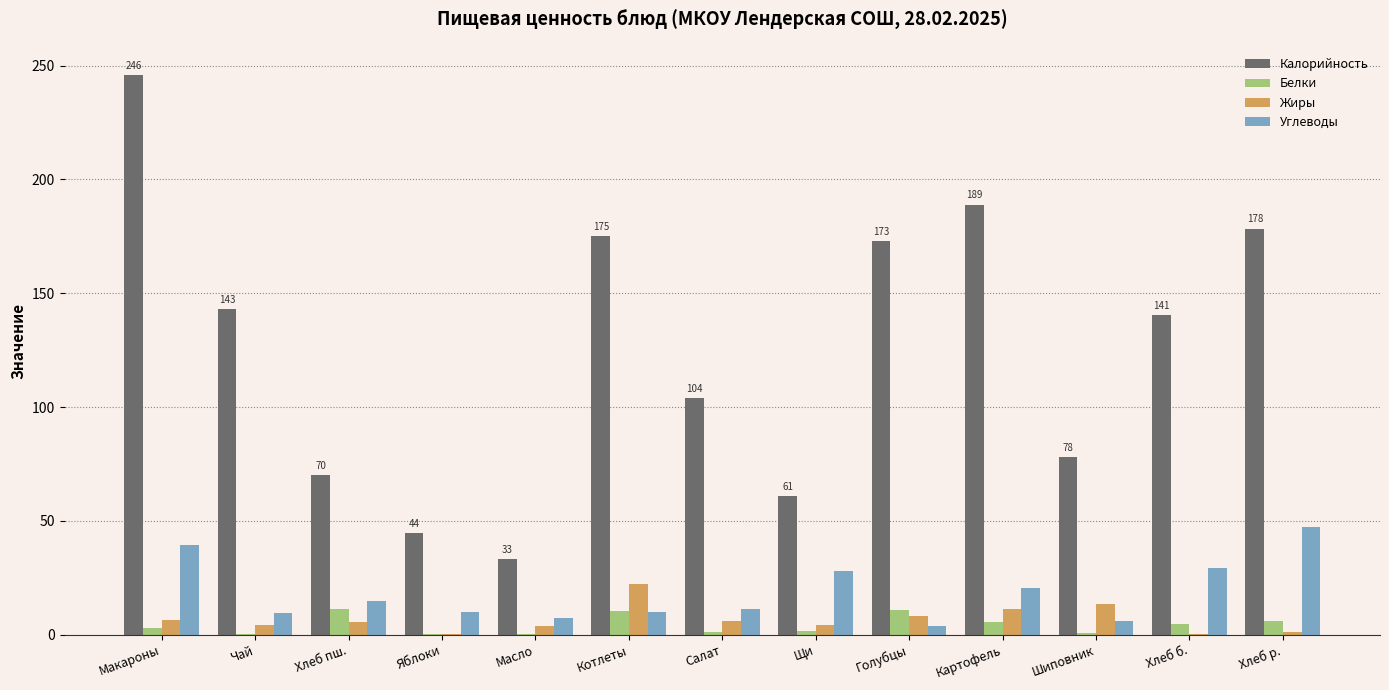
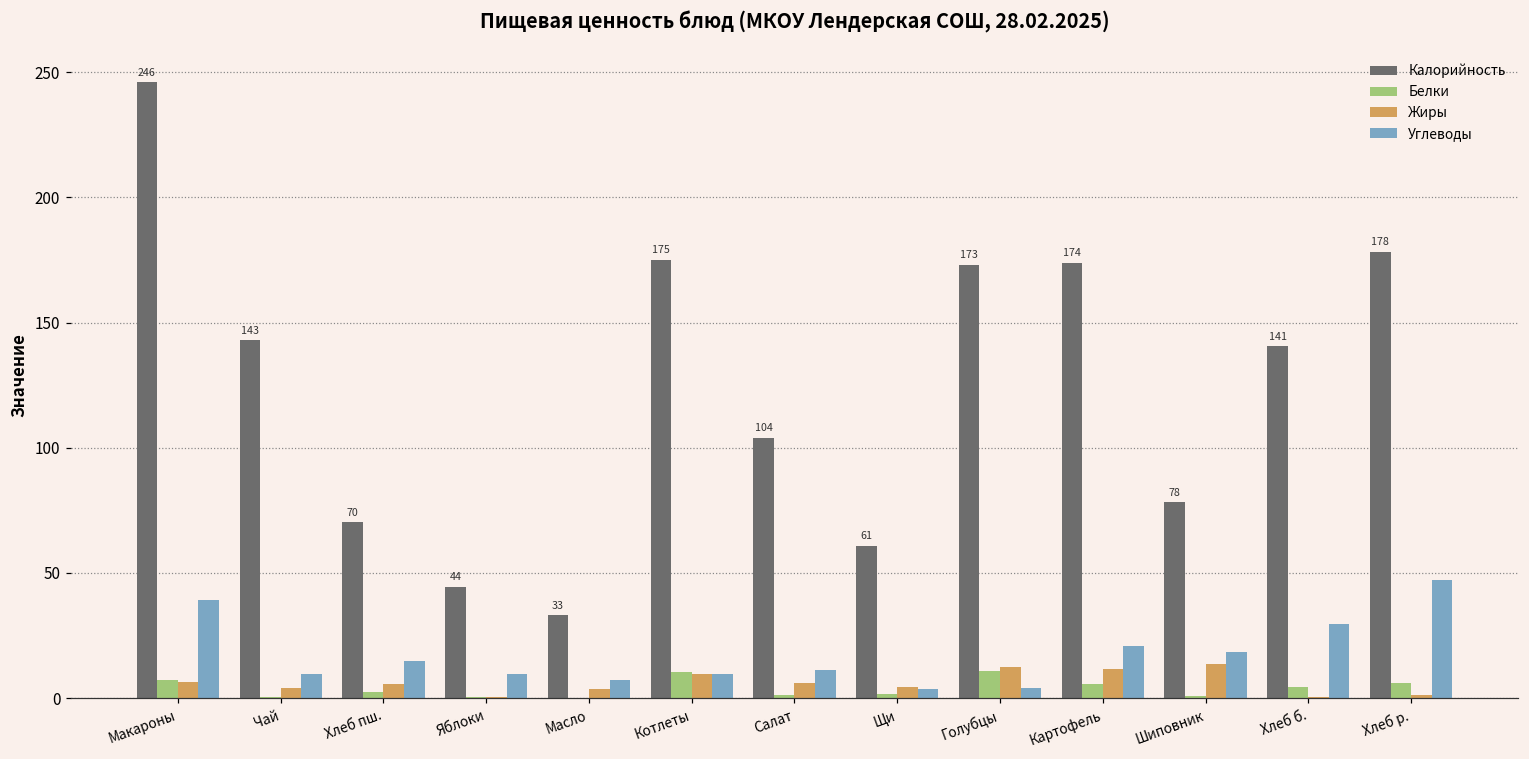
Белки, Макароны: 3 -> 7
Белки, Хлеб пш.: 11 -> 2
Жиры, Котлеты: 22 -> 10
Углеводы, Щи: 28 -> 4
Жиры, Голубцы: 8 -> 12
Калорийность, Картофель: 189 -> 174
Углеводы, Шиповник: 6 -> 18
